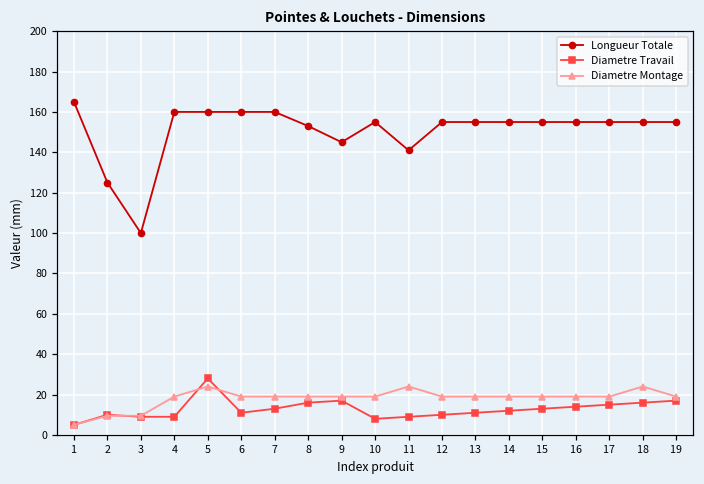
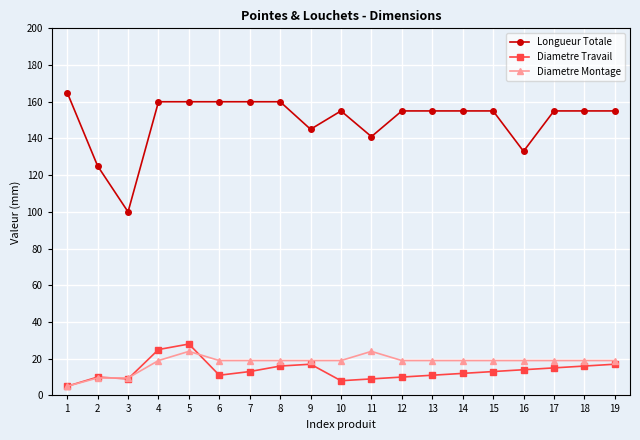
Diametre Travail, 4: 9 -> 25
Longueur Totale, 8: 153 -> 160
Longueur Totale, 16: 155 -> 133
Diametre Montage, 18: 24 -> 19
